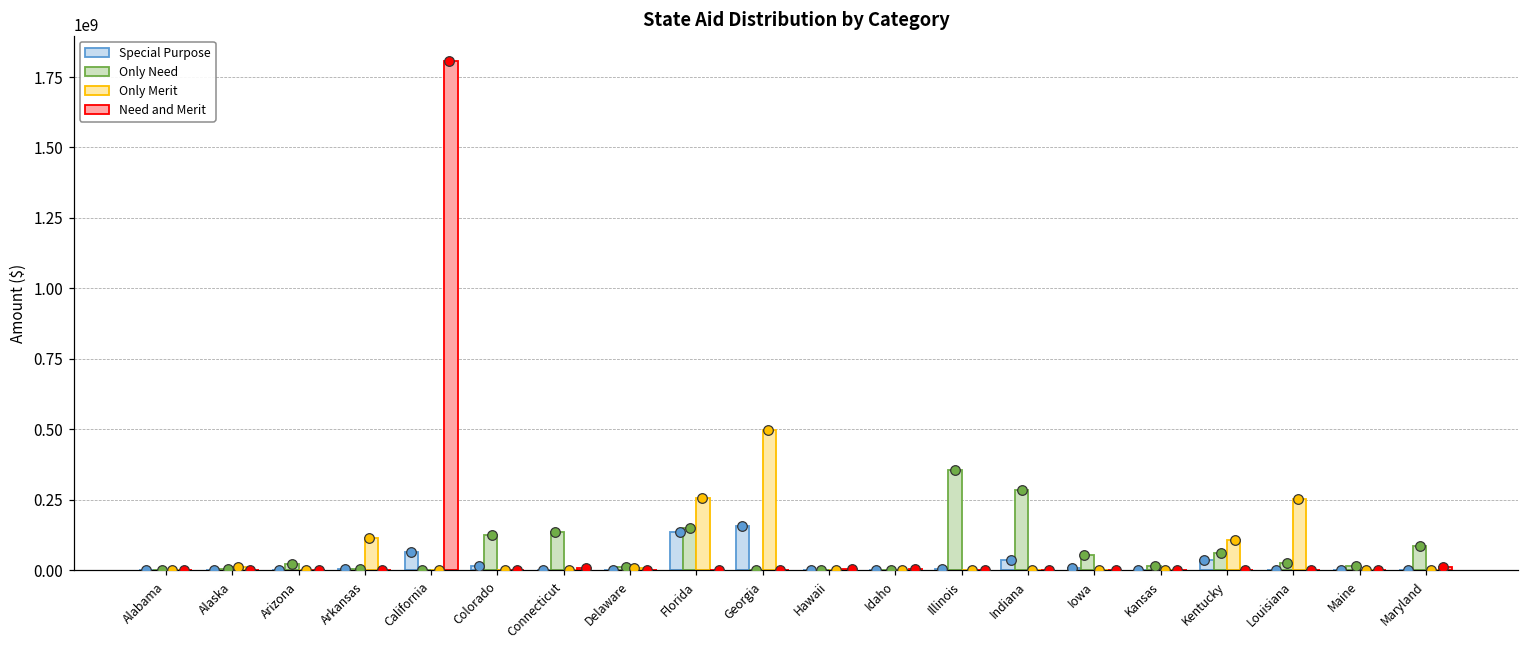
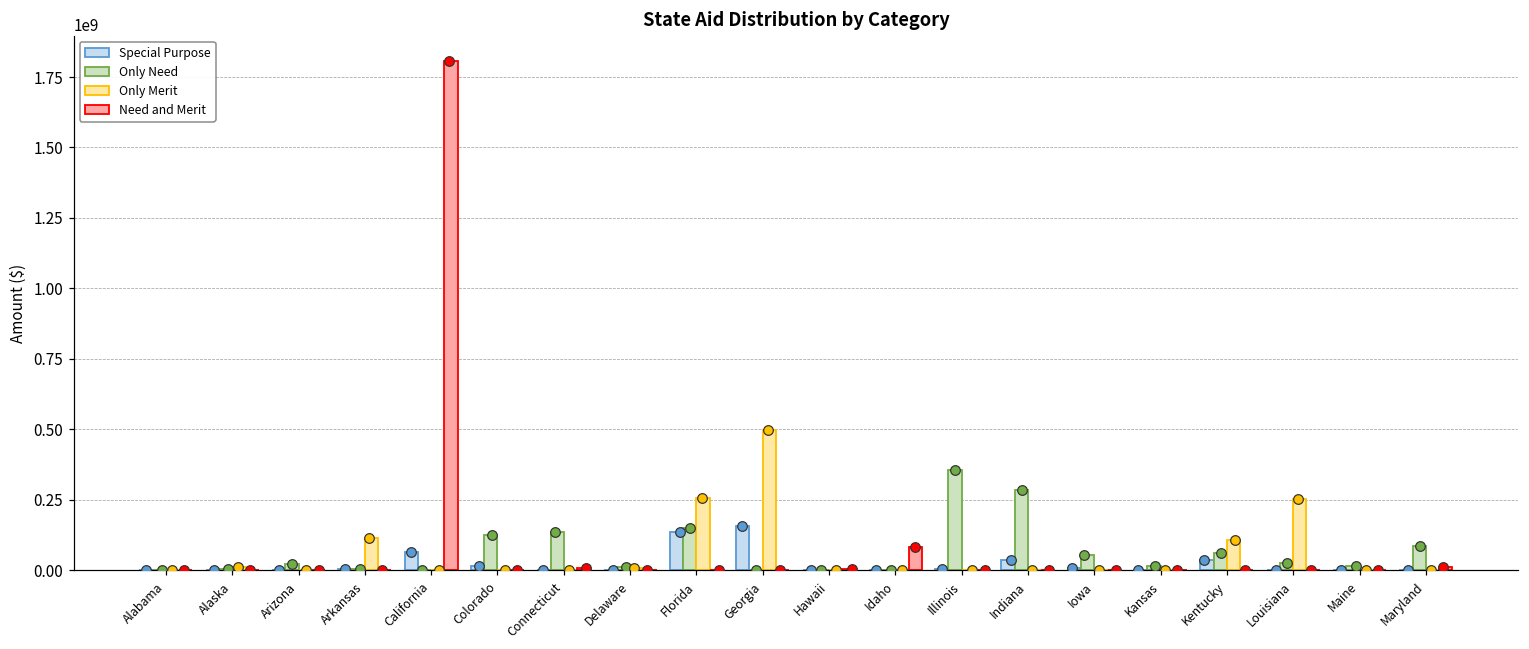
Need and Merit, Idaho: 0 -> 80000000
